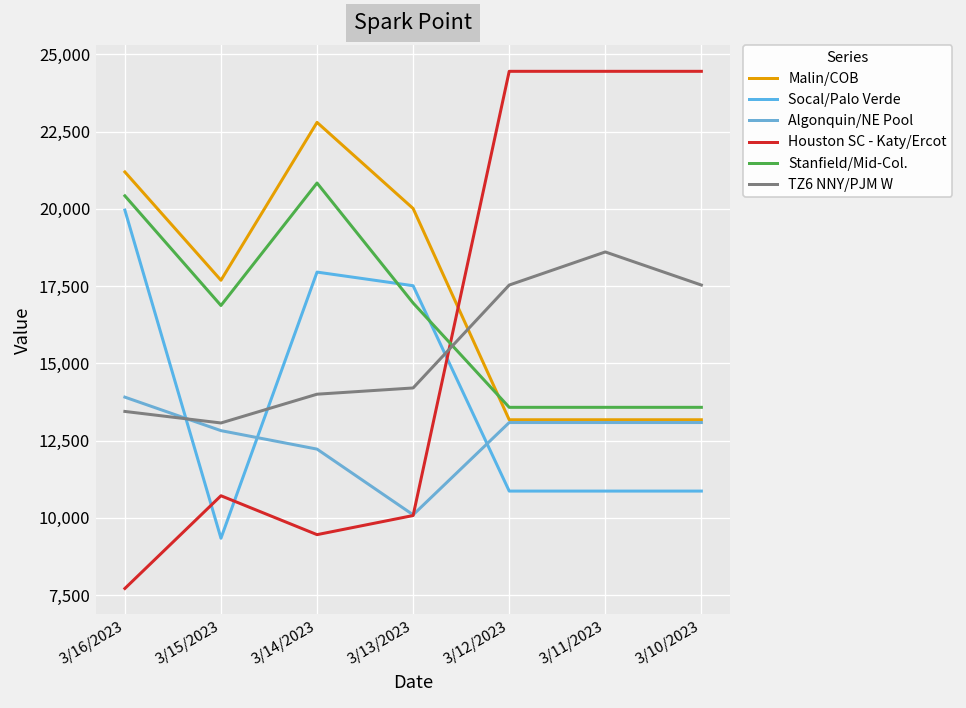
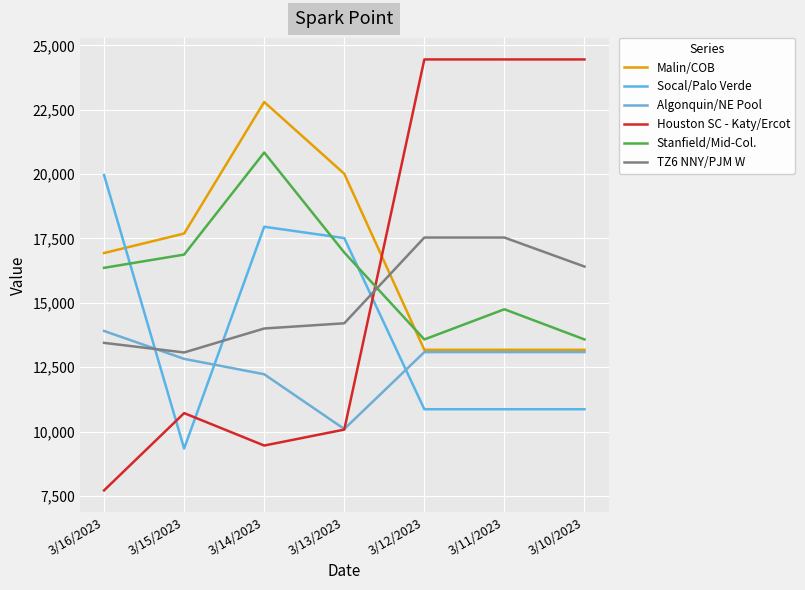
Malin/COB, 3/16/2023: 21,200 -> 16,900
Stanfield/Mid-Col., 3/16/2023: 20,400 -> 16,400
Stanfield/Mid-Col., 3/11/2023: 13,600 -> 14,800
TZ6 NNY/PJM W, 3/11/2023: 18,600 -> 17,500
TZ6 NNY/PJM W, 3/10/2023: 17,500 -> 16,400
